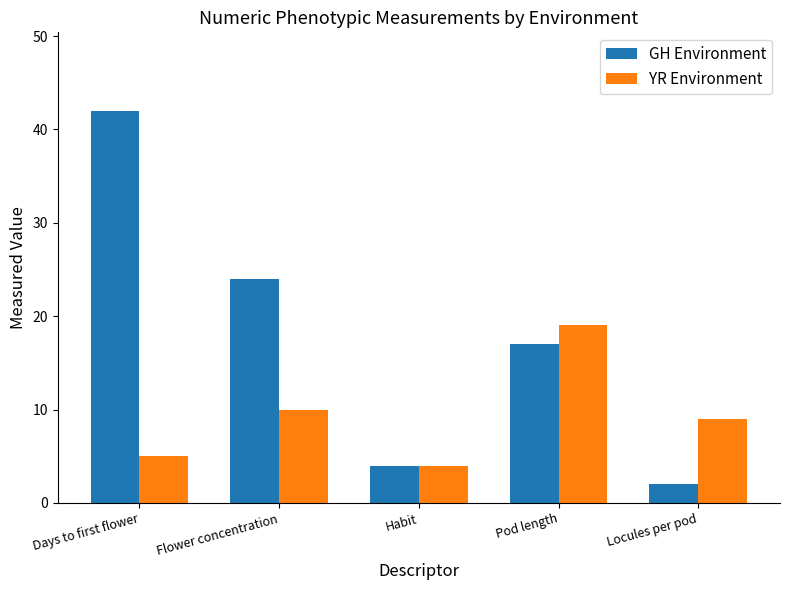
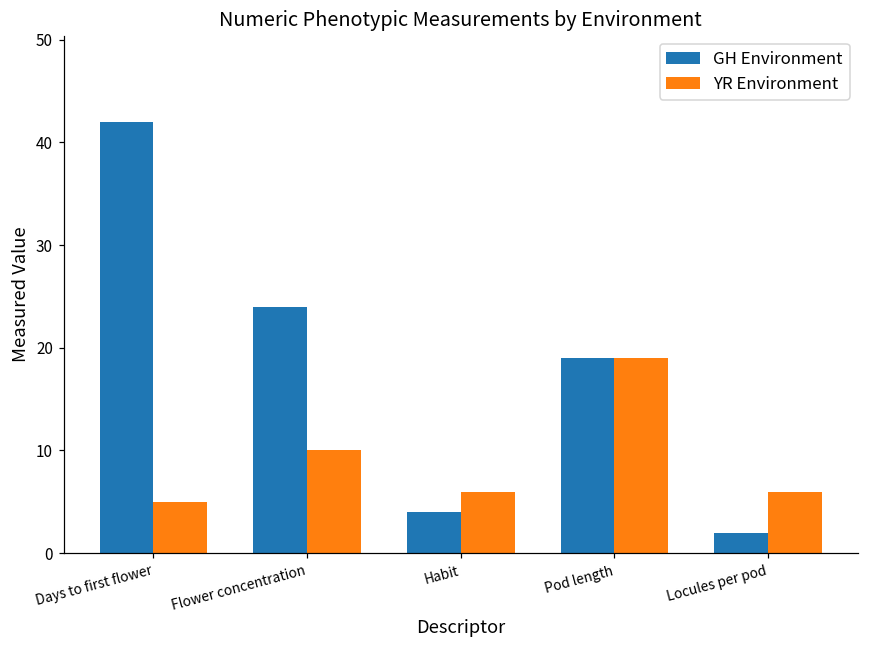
YR Environment, Habit: 4 -> 6
GH Environment, Pod length: 17 -> 19
YR Environment, Locules per pod: 9 -> 6
